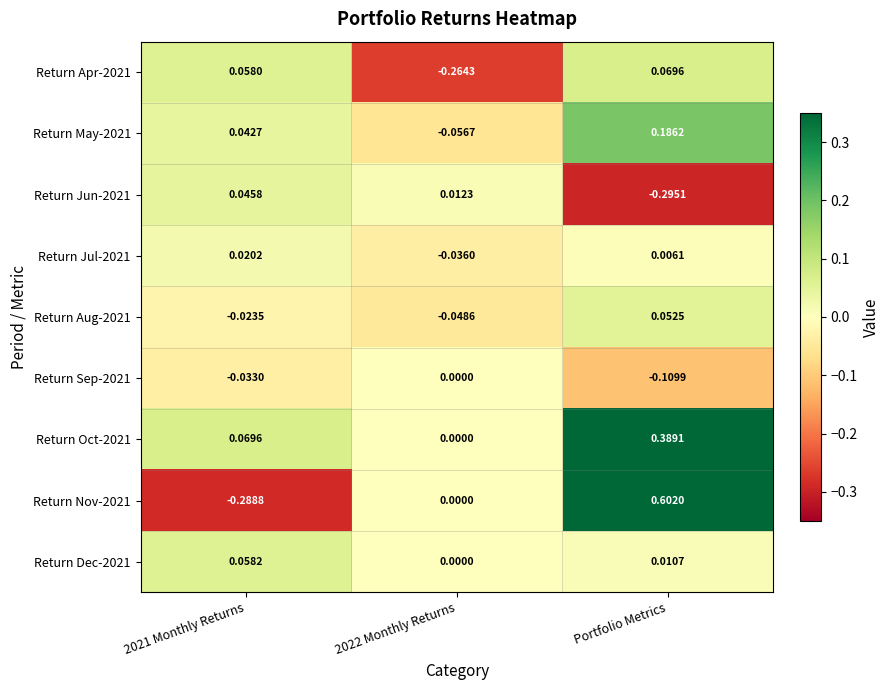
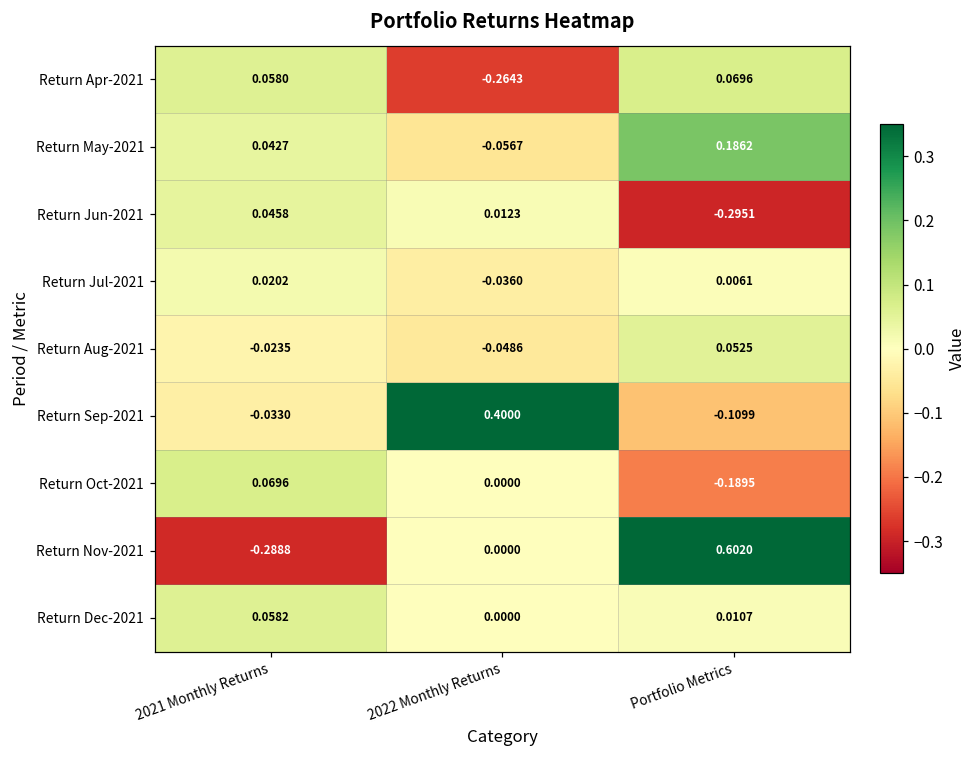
Return Sep-2021, 2022 Monthly Returns: 0.0000 -> 0.4000
Return Oct-2021, Portfolio Metrics: 0.3891 -> -0.1895
